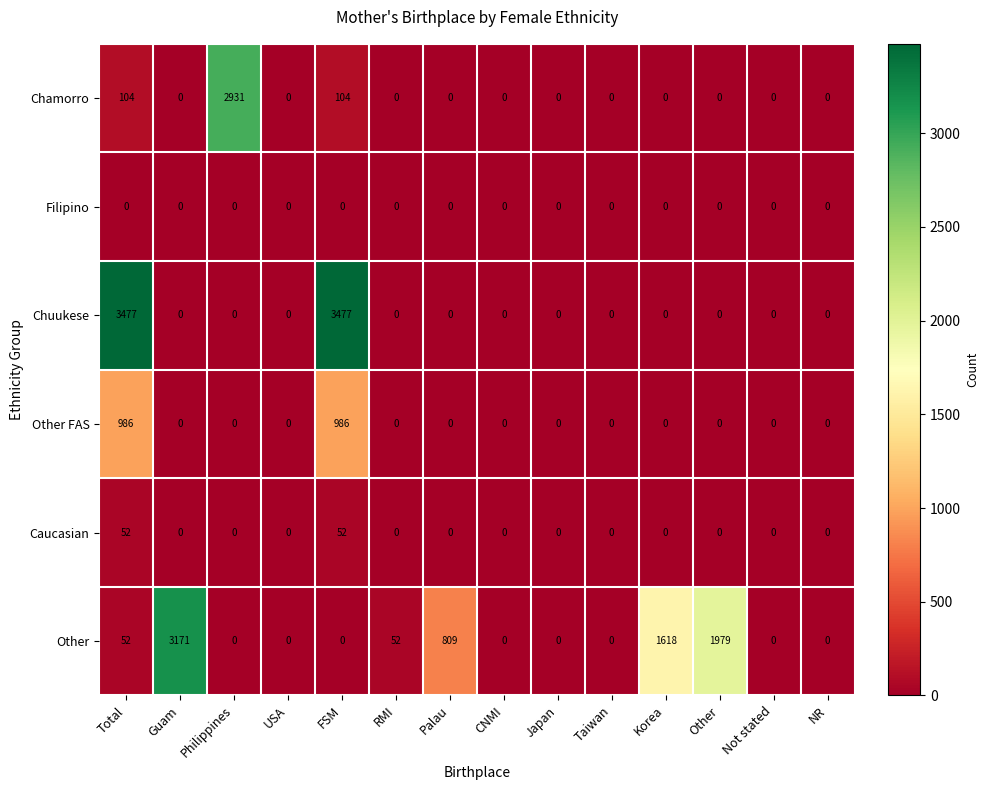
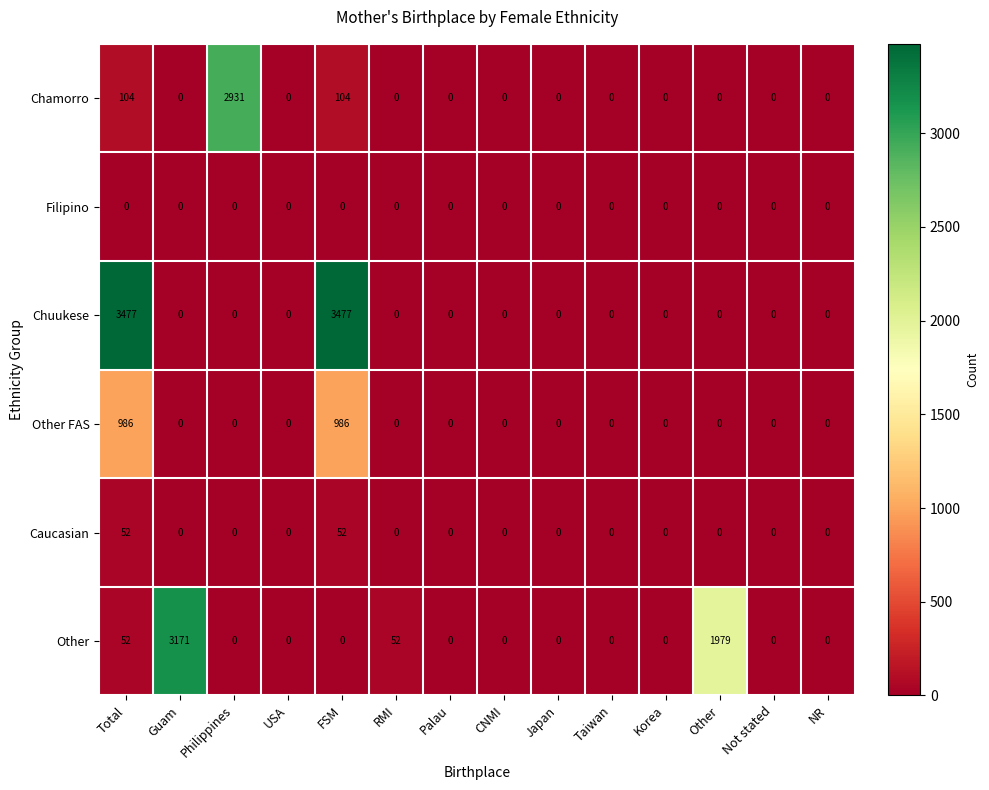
Other, Palau: 809 -> 0
Other, Korea: 1618 -> 0
